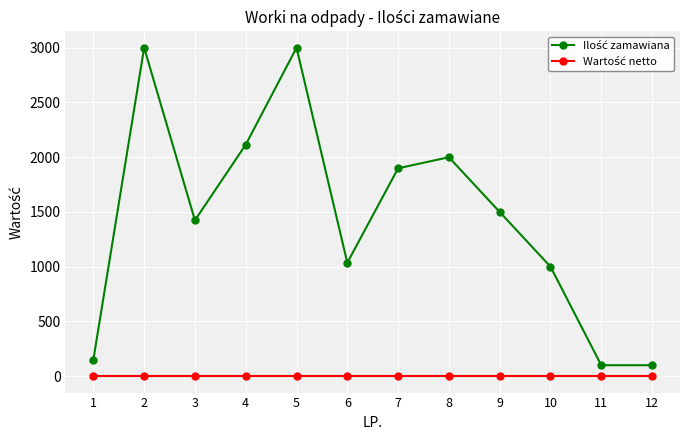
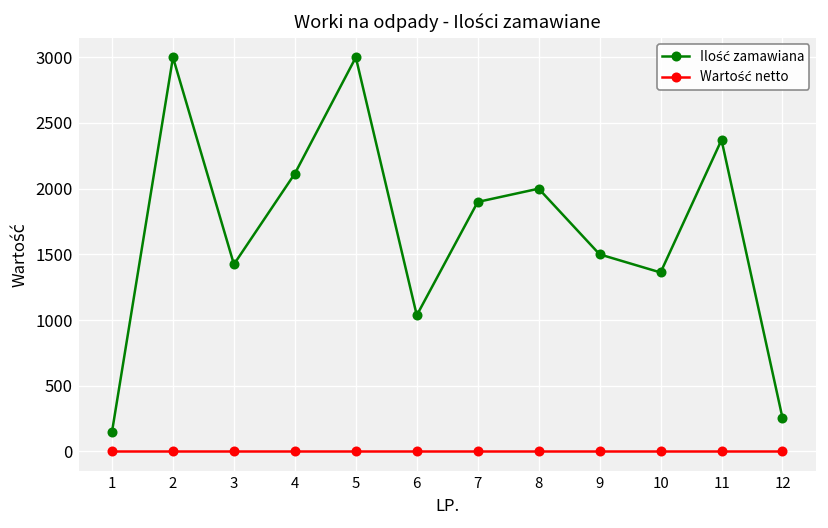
Ilość zamawiana, 10: 1000 -> 1360
Ilość zamawiana, 11: 100 -> 2370
Ilość zamawiana, 12: 100 -> 260
